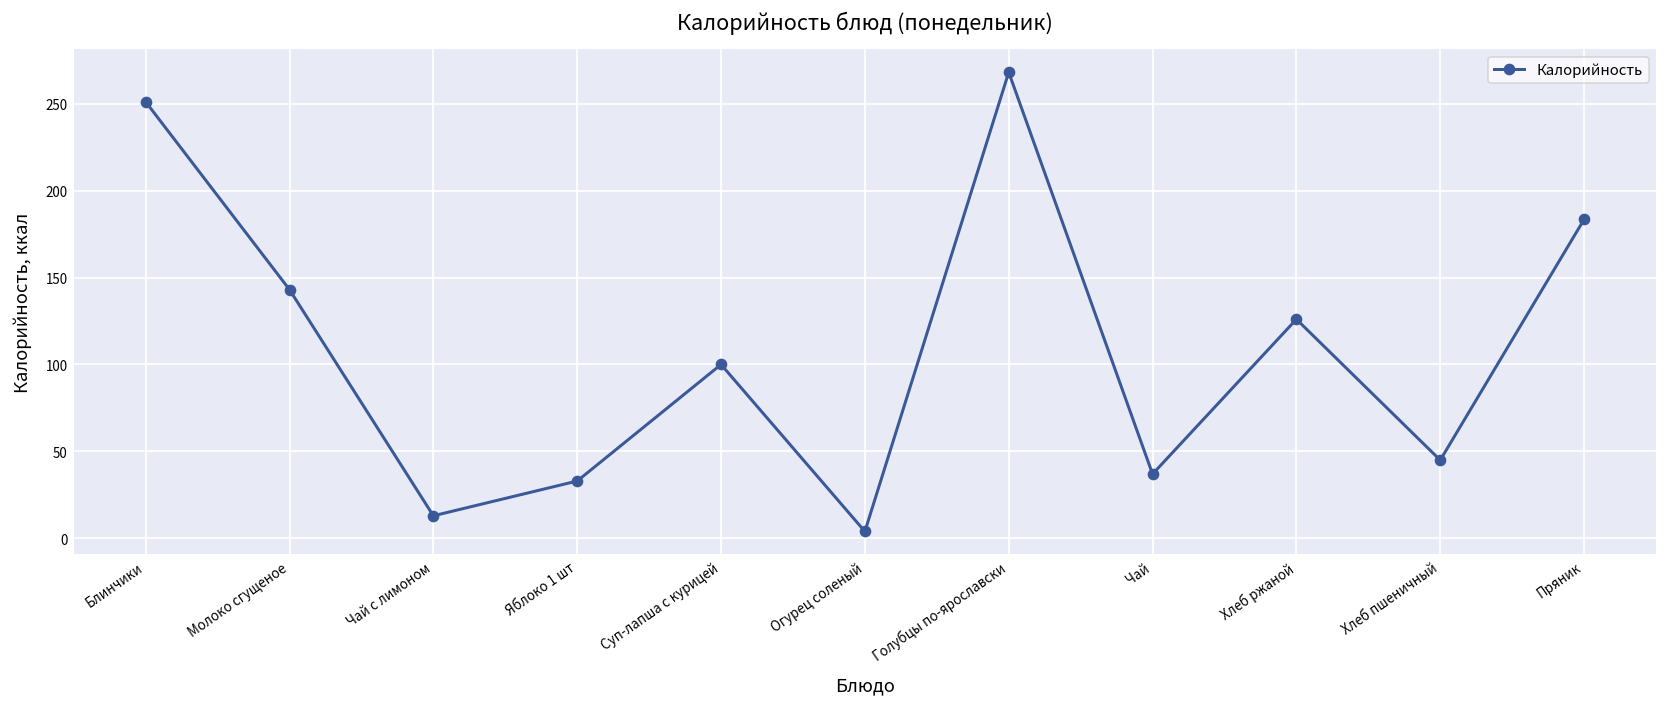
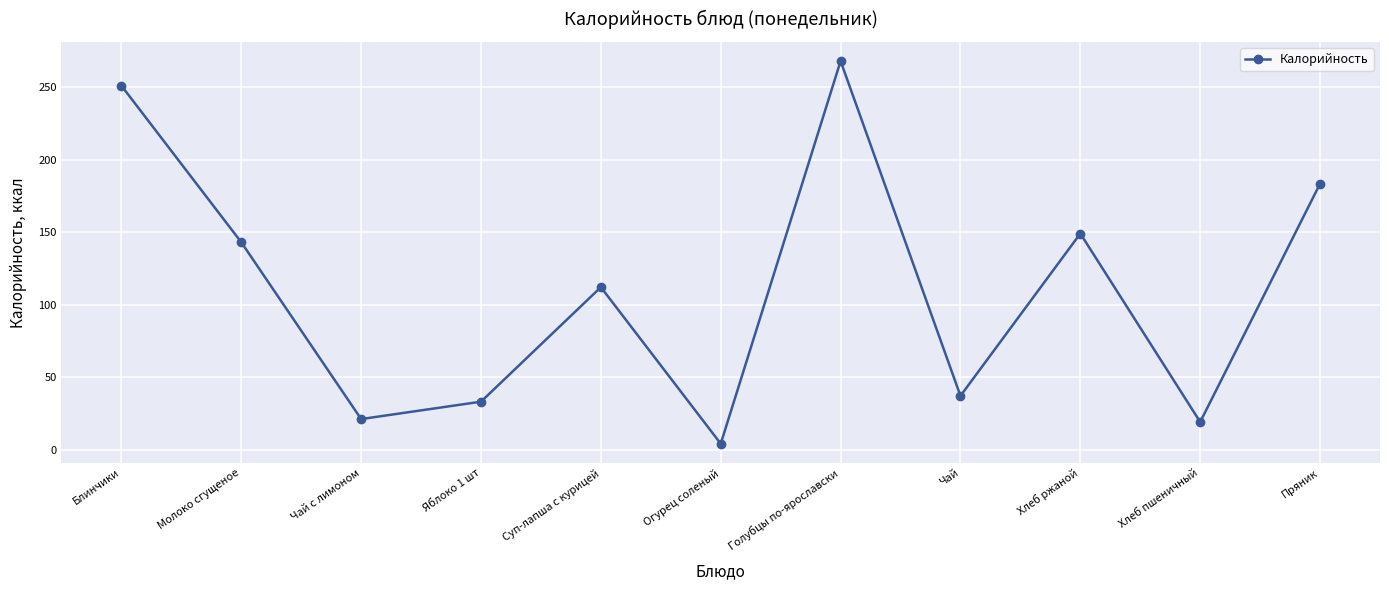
Чай с лимоном: 13 -> 21
Суп-лапша с курицей: 100 -> 112
Хлеб ржаной: 126 -> 149
Хлеб пшеничный: 45 -> 19
